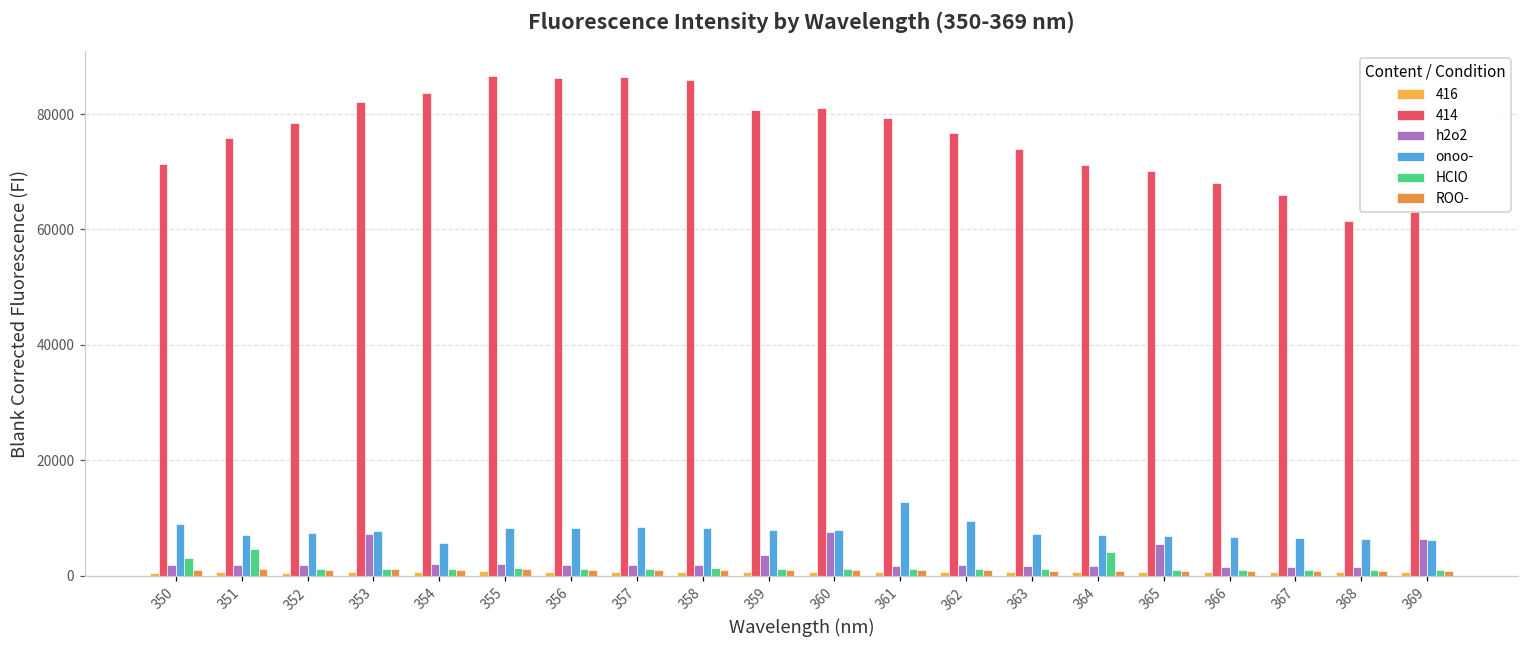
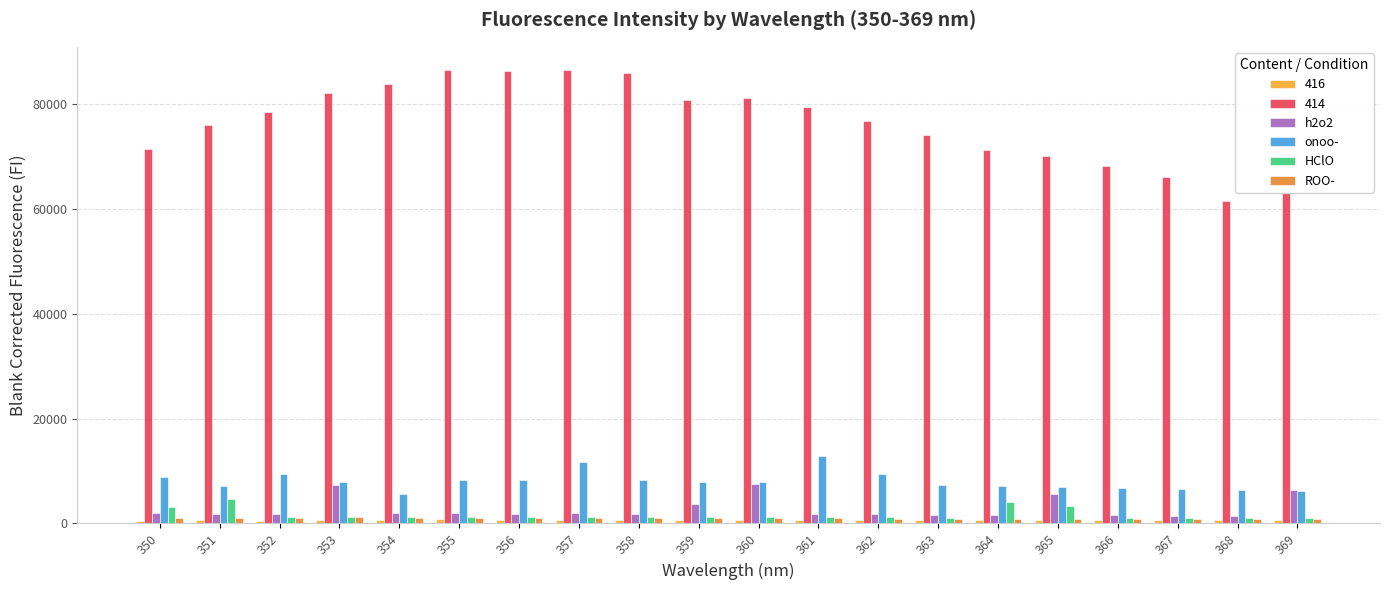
onoo-, 352: 7000 -> 9000
onoo-, 357: 8000 -> 12000
HClO, 365: 1000 -> 3000
